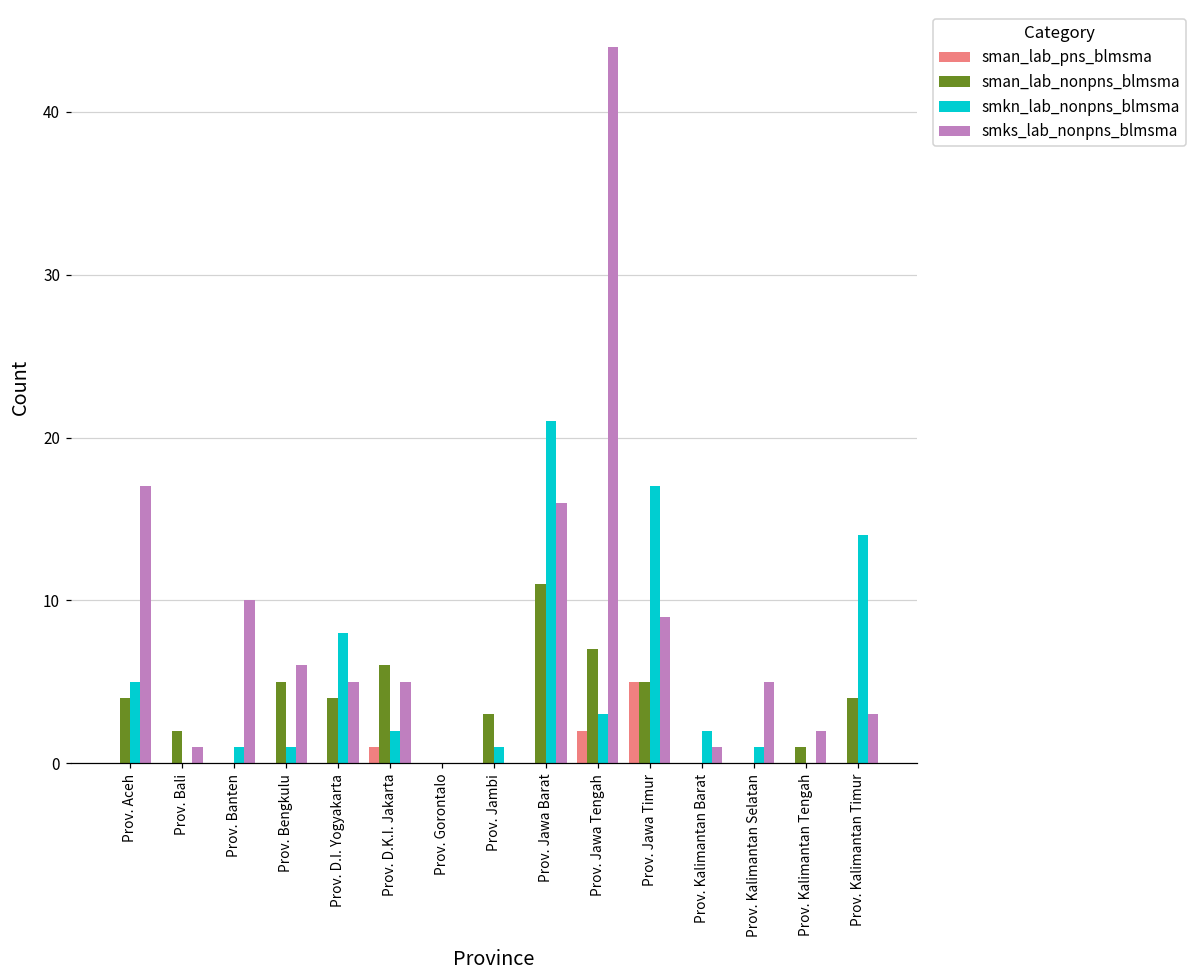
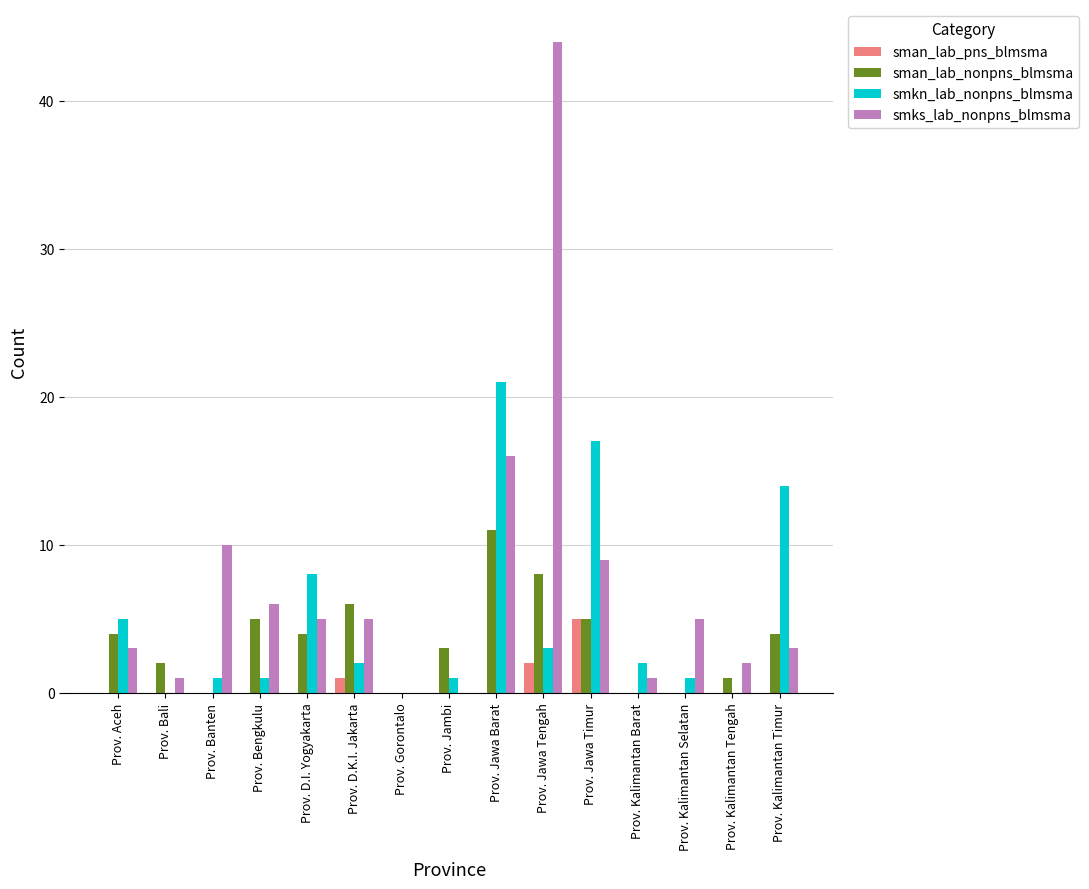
smks_lab_nonpns_blmsma, Prov. Aceh: 17 -> 3
sman_lab_nonpns_blmsma, Prov. Jawa Tengah: 7 -> 8
